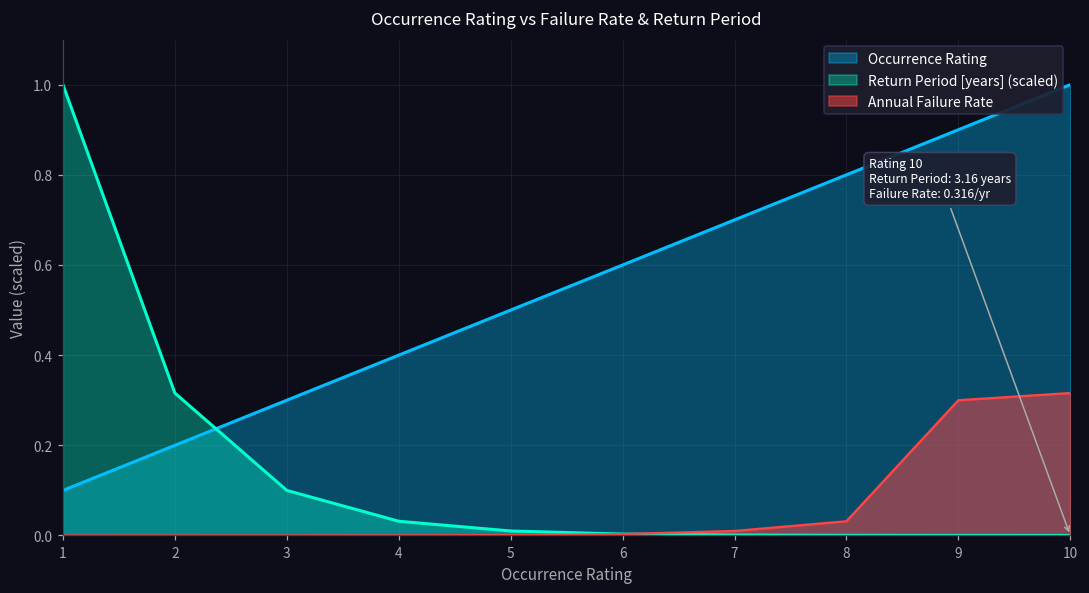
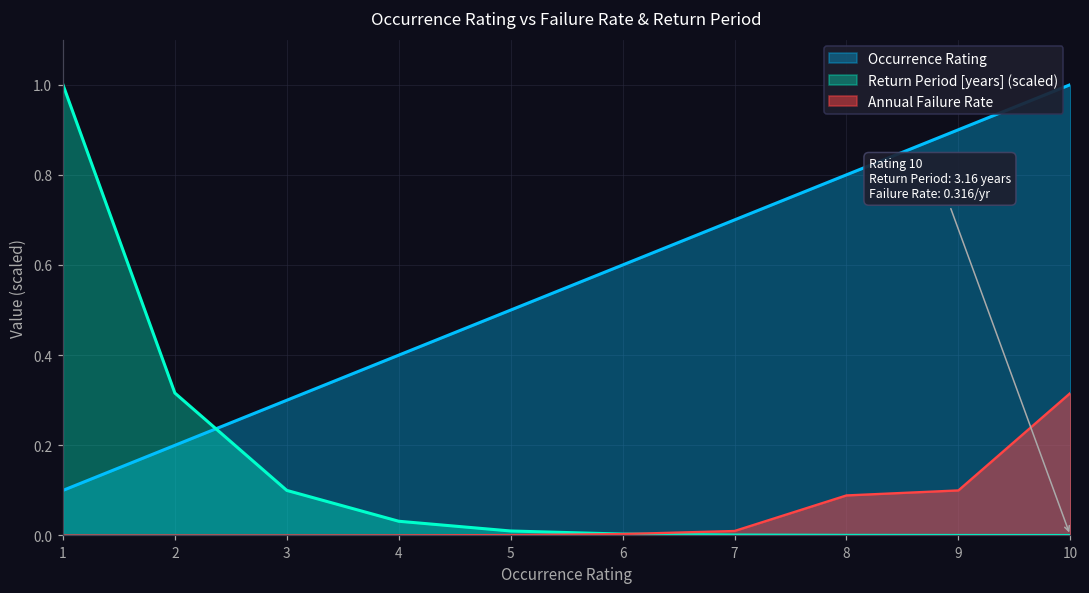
Annual Failure Rate, 8: 0.03 -> 0.09
Annual Failure Rate, 9: 0.3 -> 0.1
